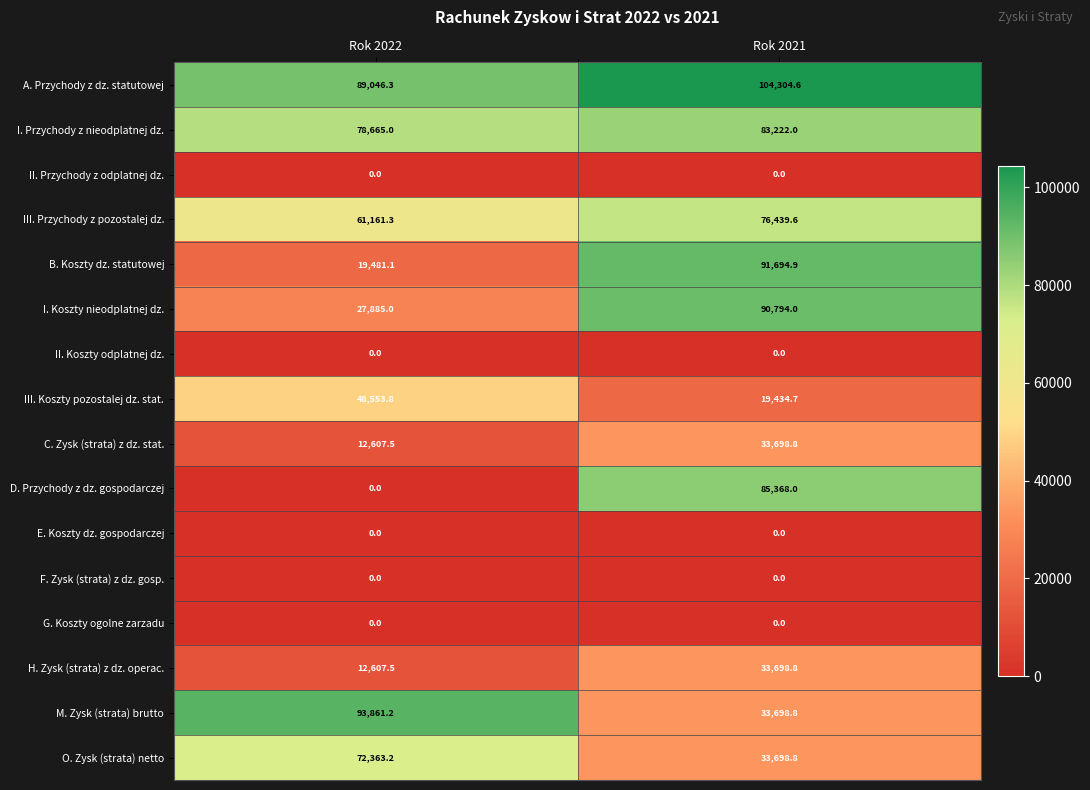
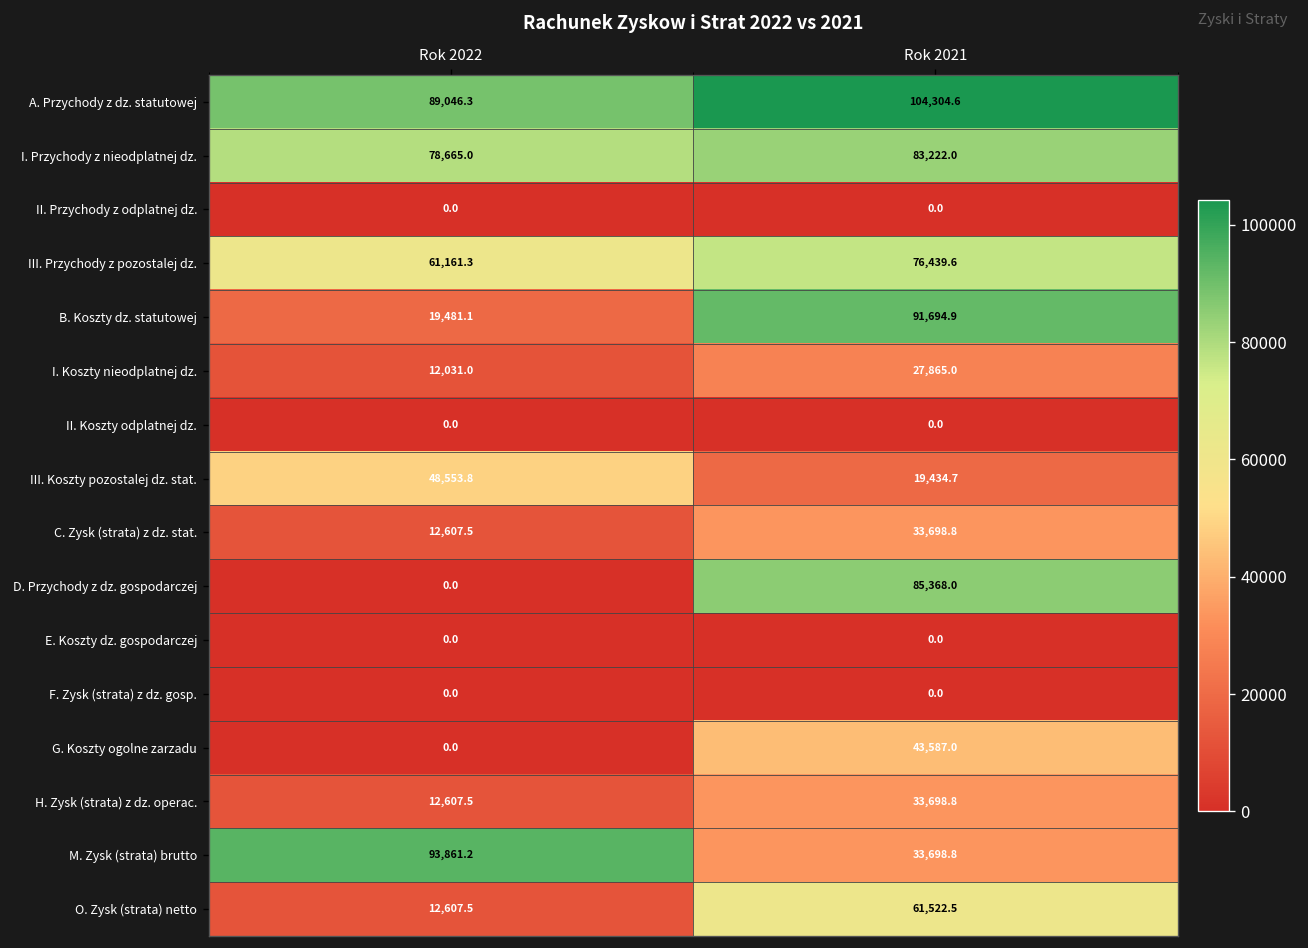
I. Koszty nieodplatnej dz., Rok 2022: 27,885.0 -> 12,031.0
I. Koszty nieodplatnej dz., Rok 2021: 90,794.0 -> 27,865.0
G. Koszty ogolne zarzadu, Rok 2021: 0.0 -> 43,587.0
O. Zysk (strata) netto, Rok 2022: 72,363.2 -> 12,607.5
O. Zysk (strata) netto, Rok 2021: 33,698.8 -> 61,522.5
